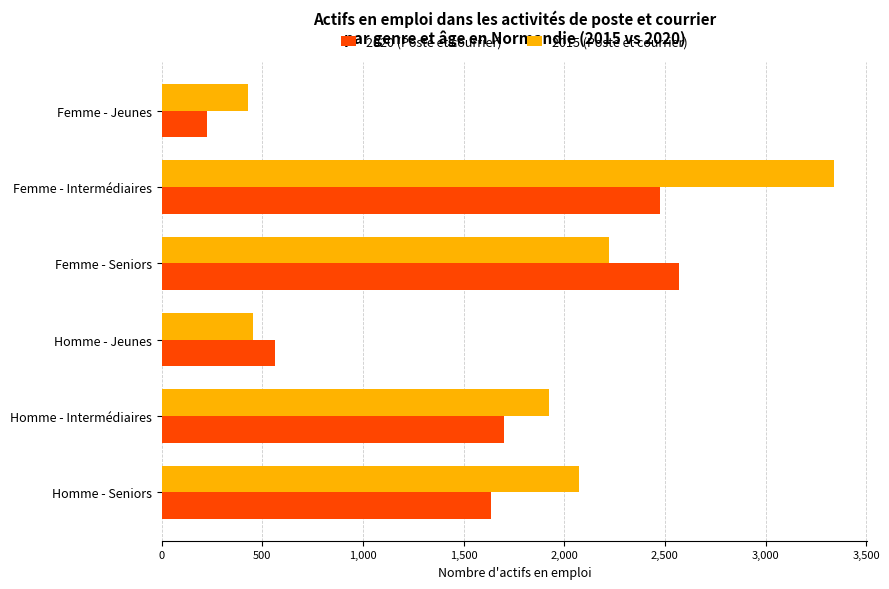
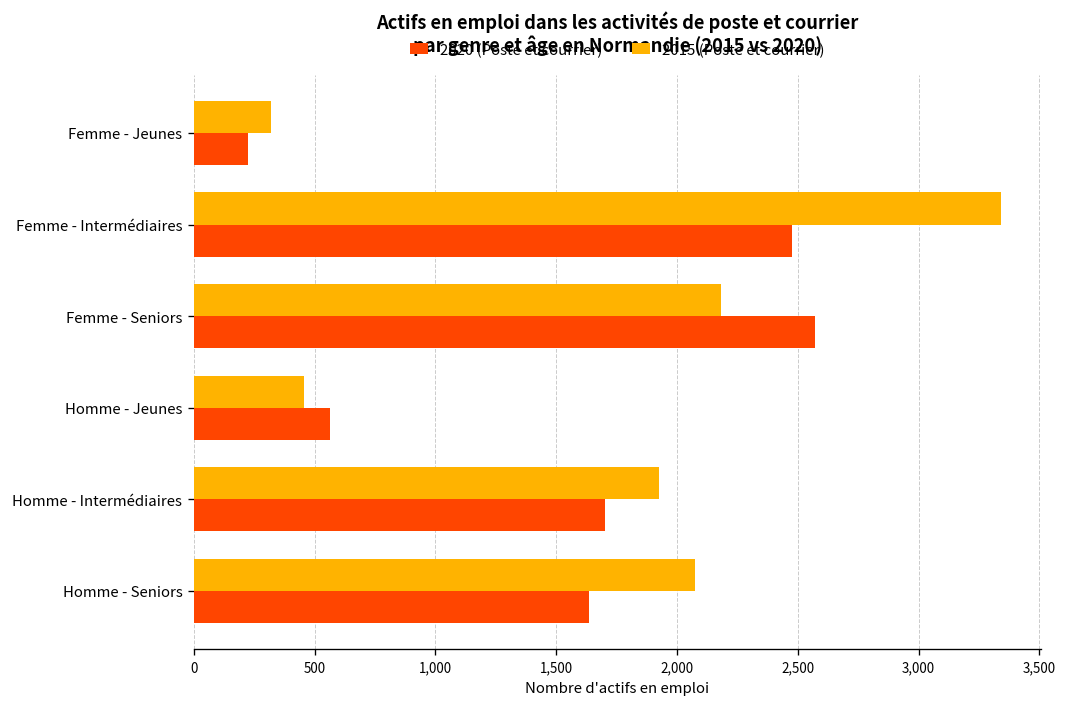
2015 (Poste et courrier), Femme - Jeunes: 430 -> 320
2015 (Poste et courrier), Femme - Seniors: 2,220 -> 2,180
